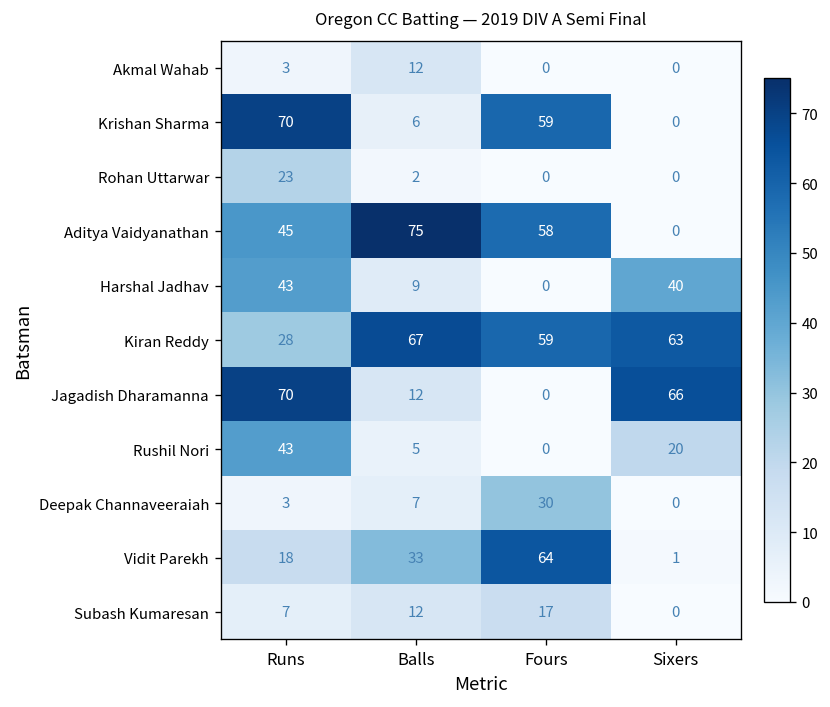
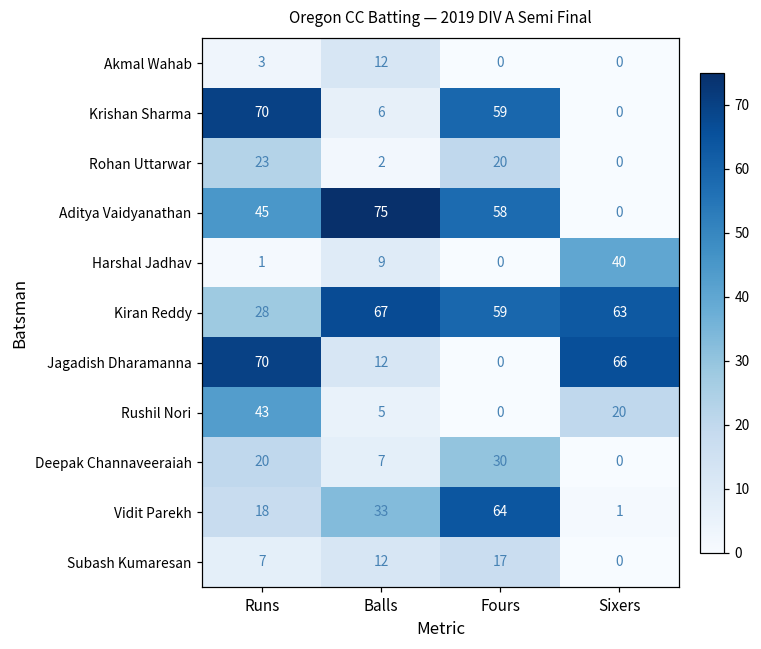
Rohan Uttarwar, Fours: 0 -> 20
Harshal Jadhav, Runs: 43 -> 1
Deepak Channaveeraiah, Runs: 3 -> 20
